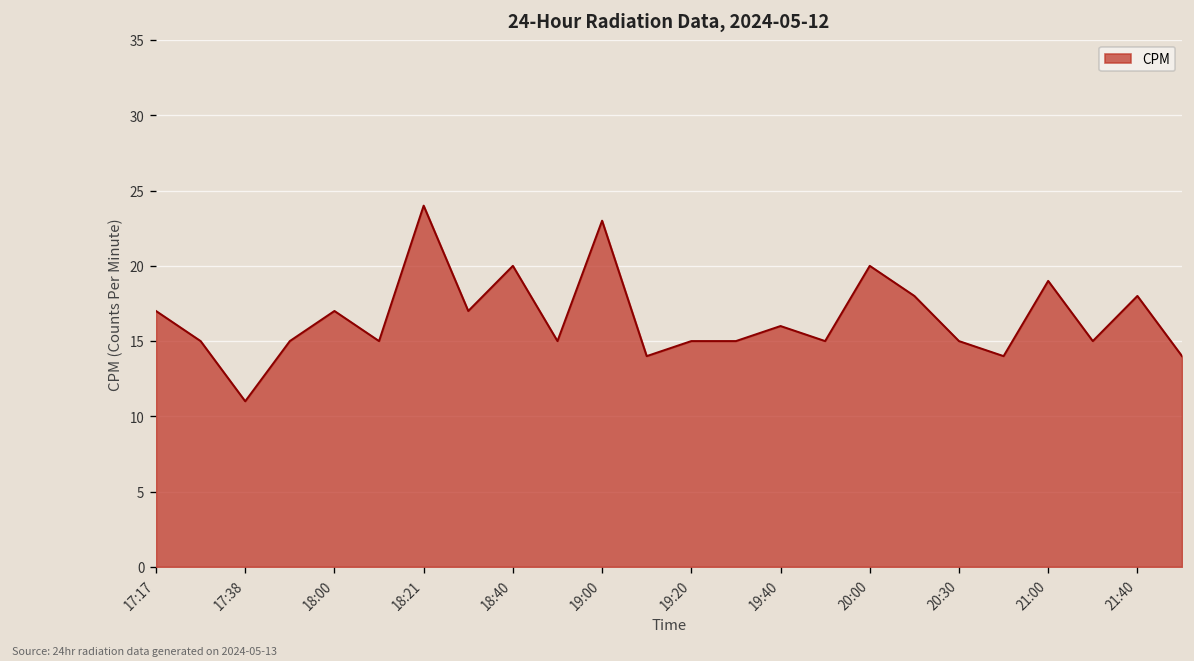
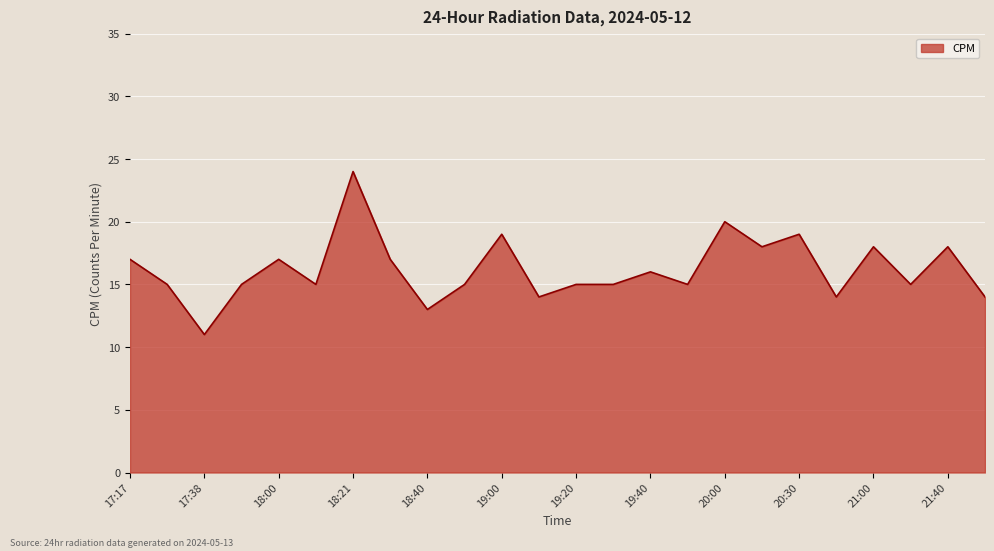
18:40: 20 -> 13
19:00: 23 -> 19
20:30: 15 -> 19
21:00: 19 -> 18
